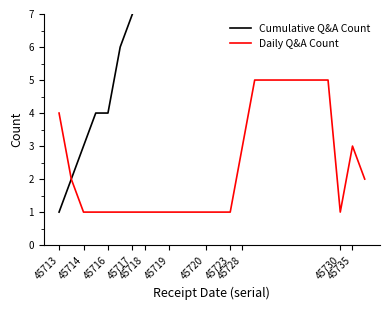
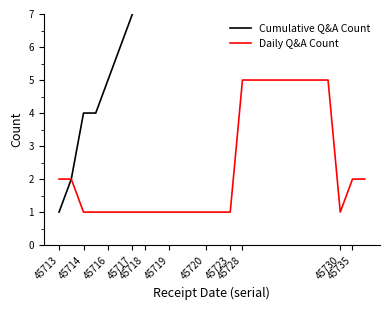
Daily Q&A Count, 45713: 4 -> 2
Cumulative Q&A Count, 45714: 3 -> 4
Cumulative Q&A Count, 45716: 4 -> 5
Daily Q&A Count, 45728: 3 -> 5
Daily Q&A Count, 45735: 3 -> 2
